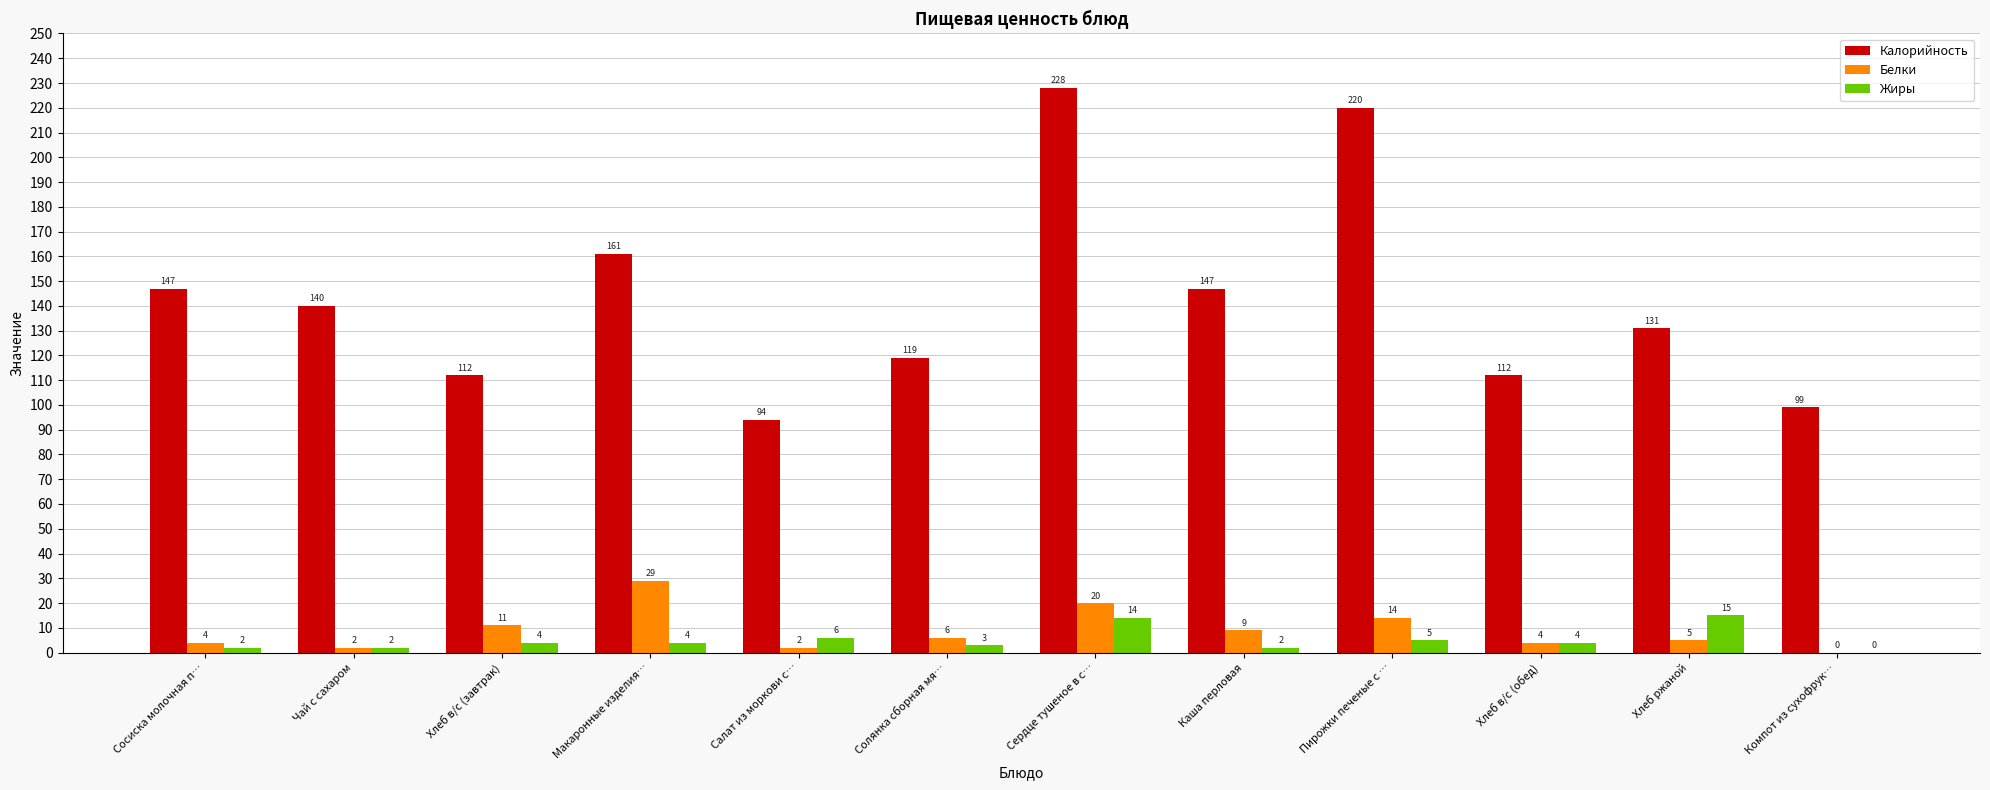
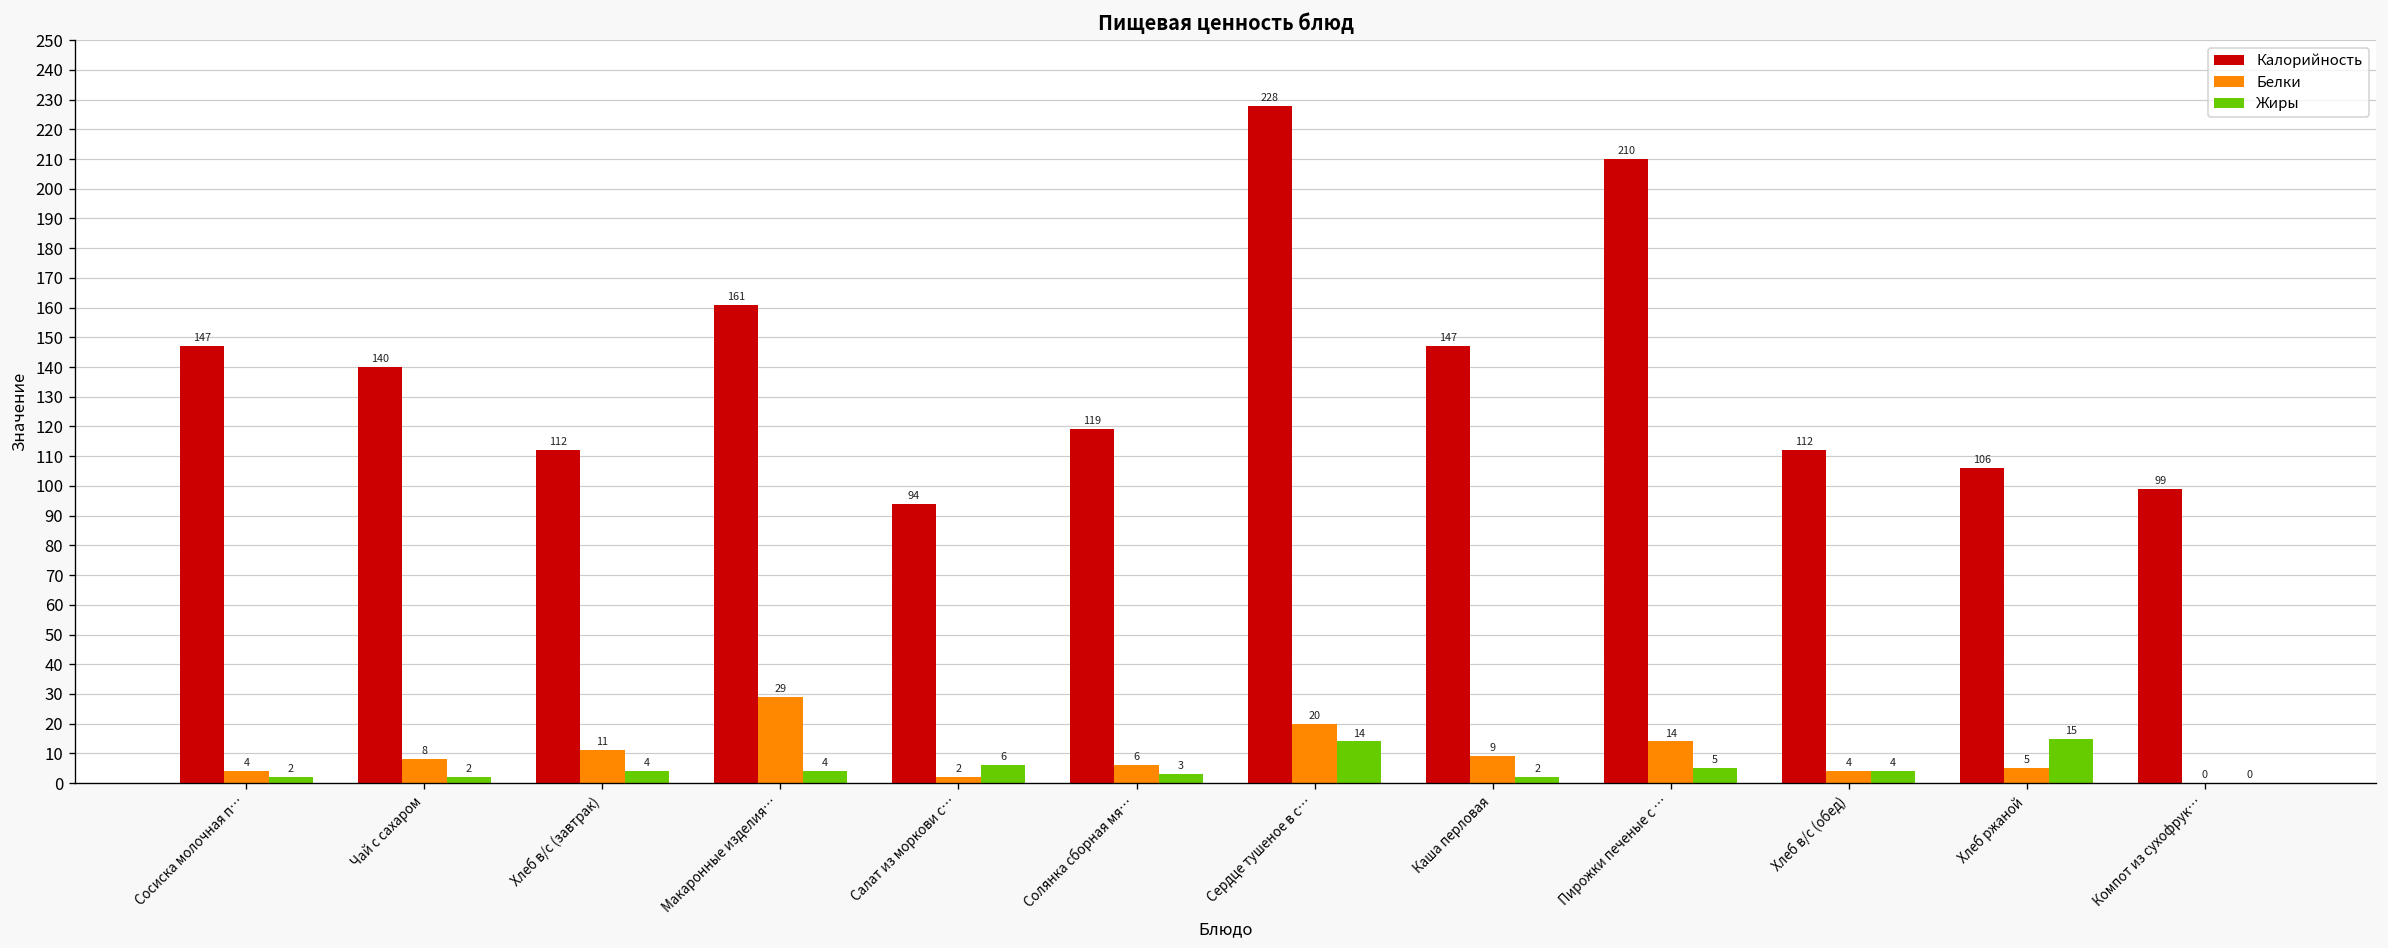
Белки, Чай с сахаром: 2 -> 8
Калорийность, Пирожки печеные с …: 220 -> 210
Калорийность, Хлеб ржаной: 131 -> 106
